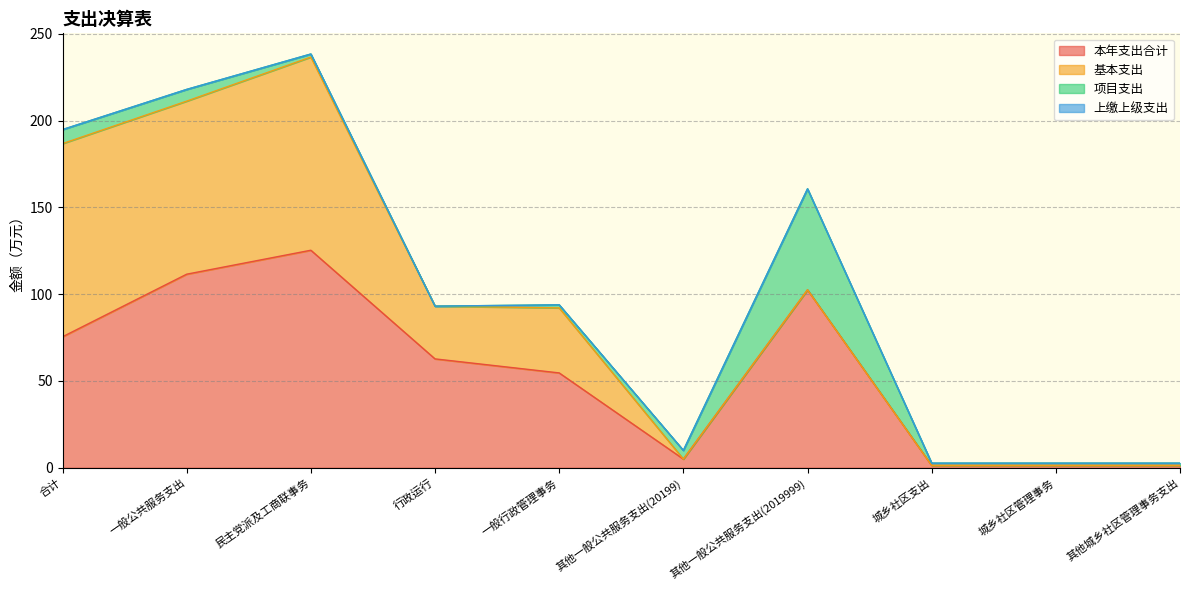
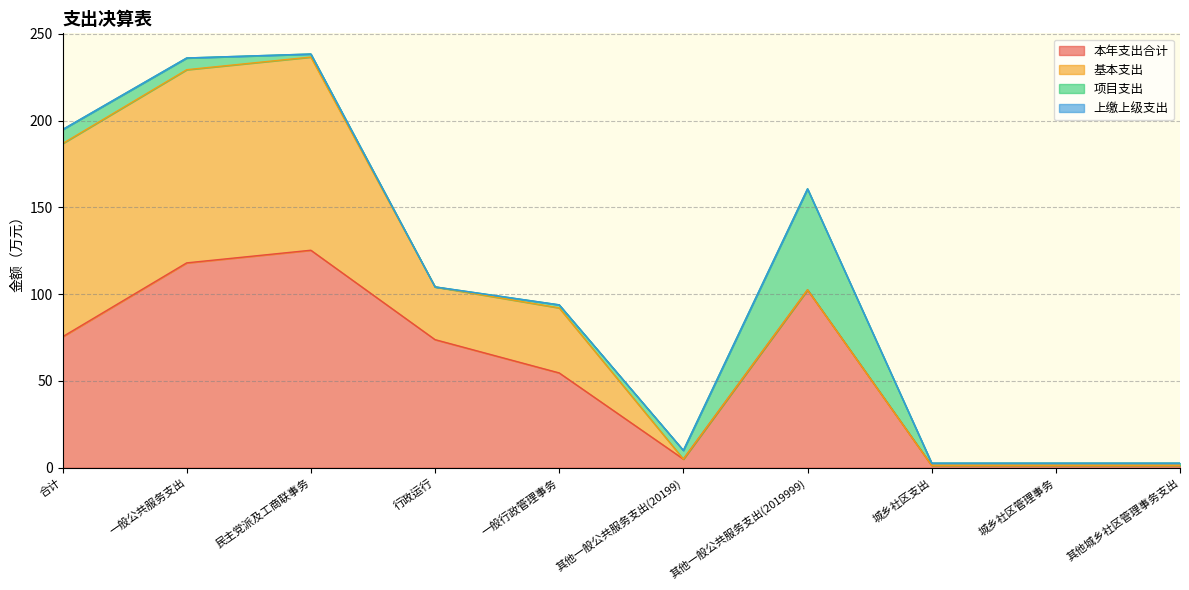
本年支出合计, 一般公共服务支出: 112 -> 118
基本支出, 一般公共服务支出: 100 -> 111
本年支出合计, 行政运行: 63 -> 74
